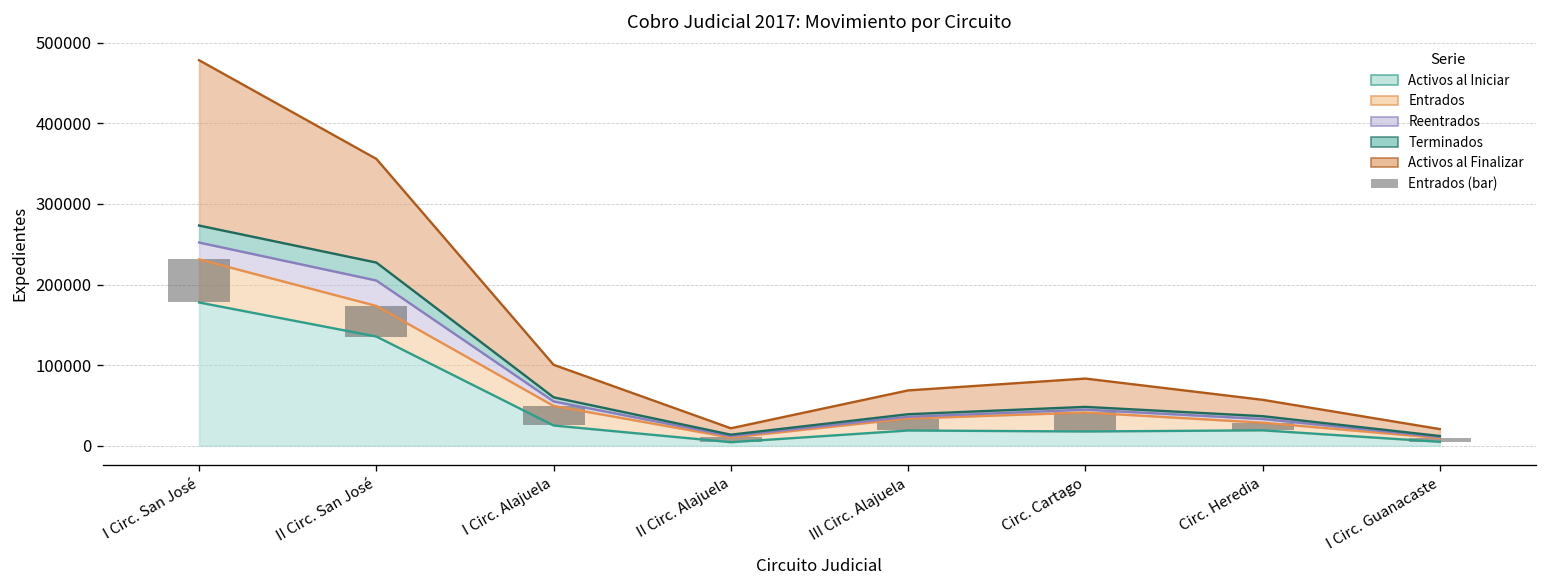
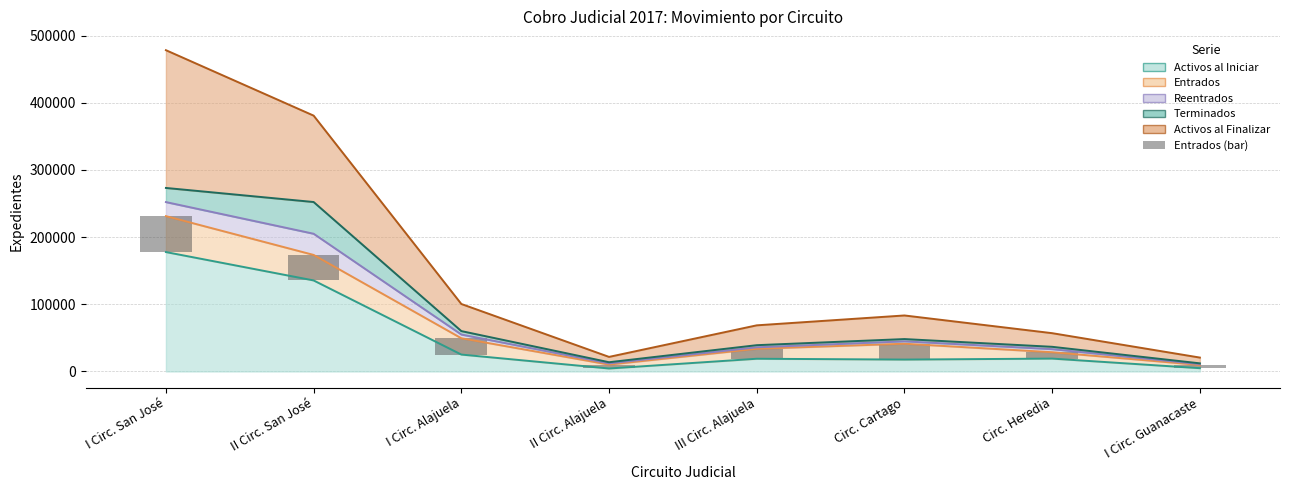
Terminados, II Circ. San José: 20000 -> 50000
